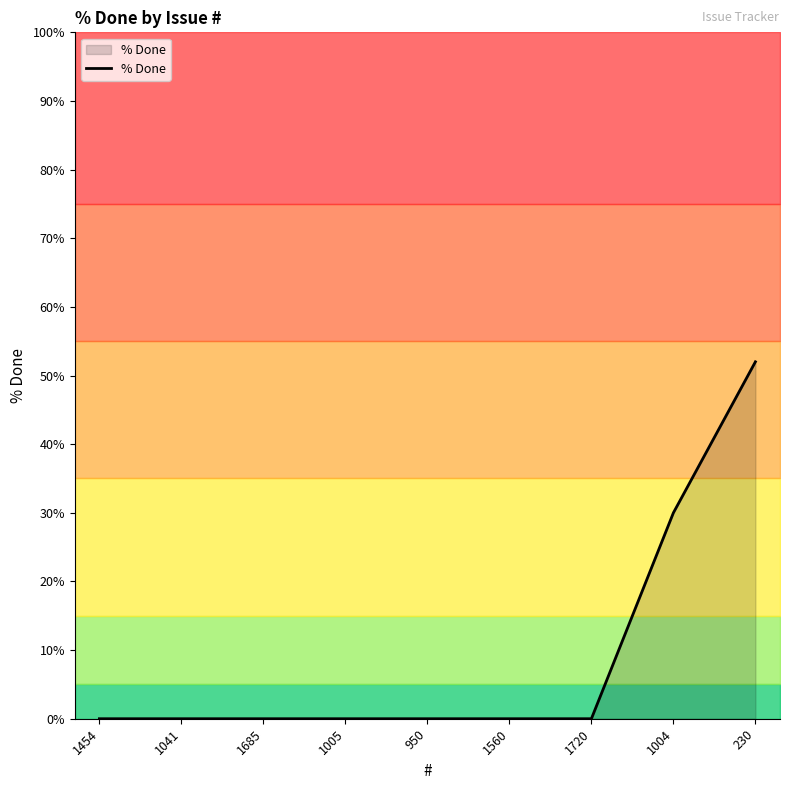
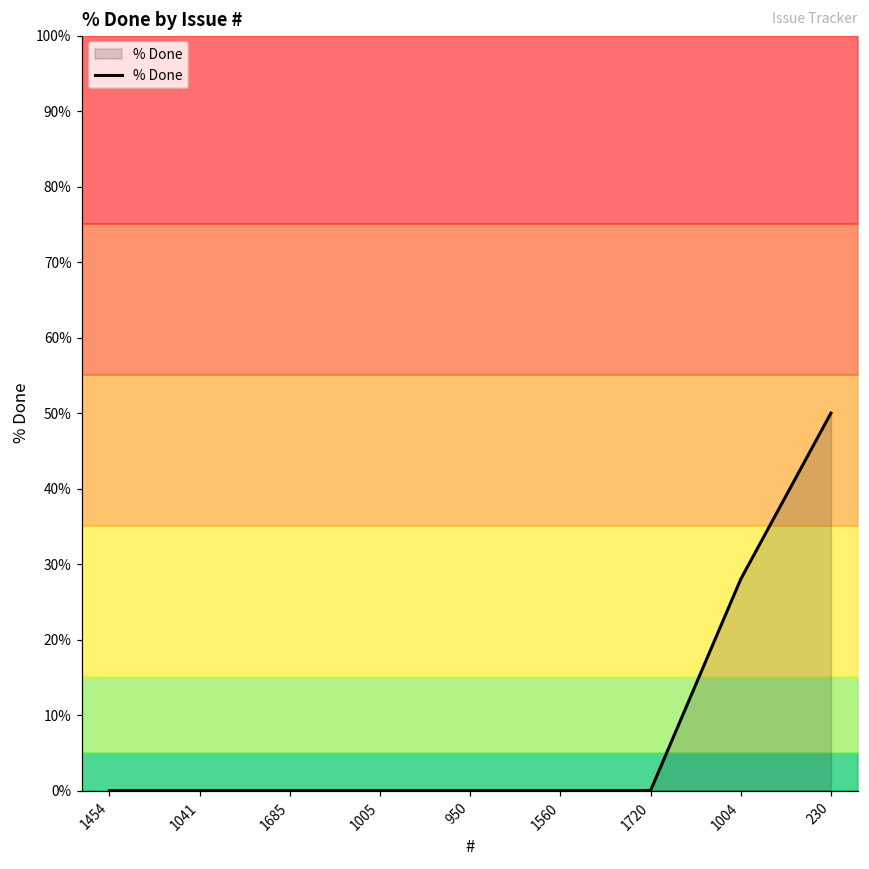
% Done, 1004: 30% -> 28%
% Done, 230: 52% -> 50%
